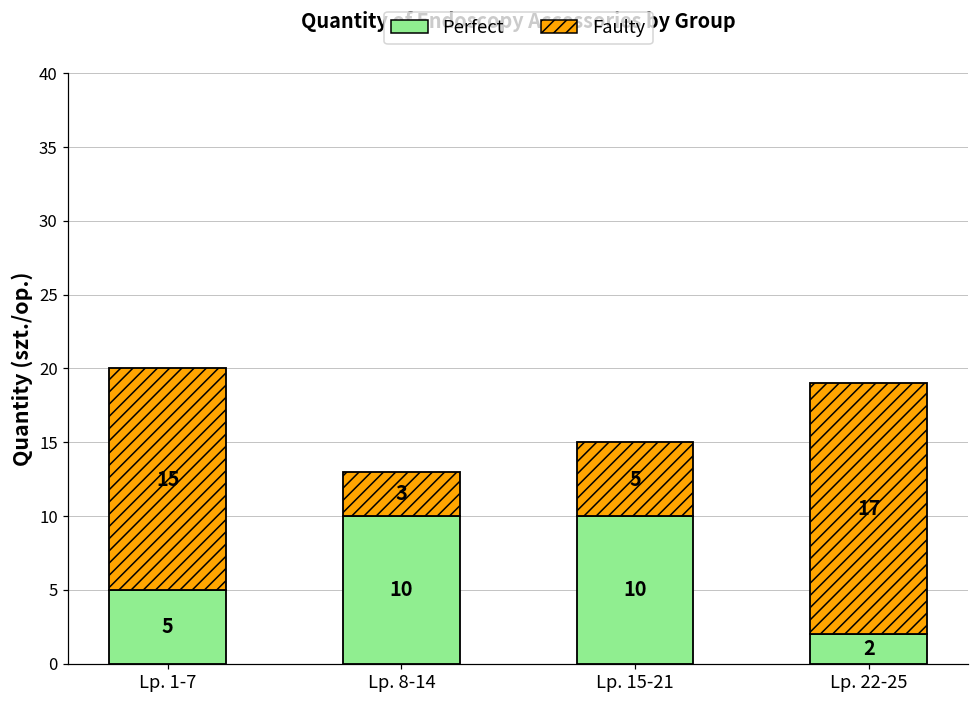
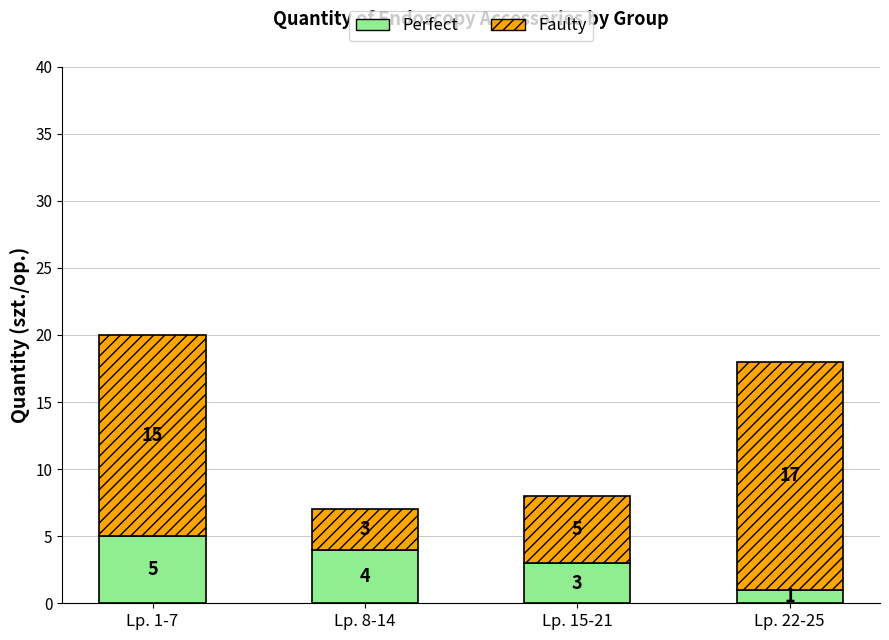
Perfect, Lp. 8-14: 10 -> 4
Perfect, Lp. 15-21: 10 -> 3
Perfect, Lp. 22-25: 2 -> 1
